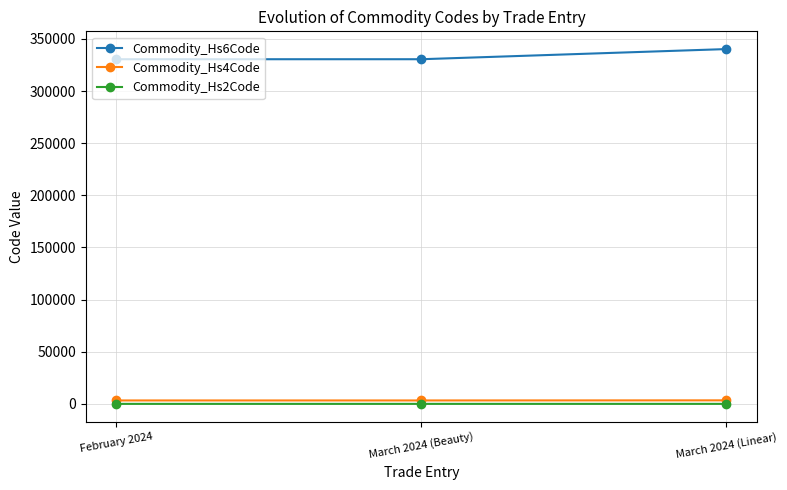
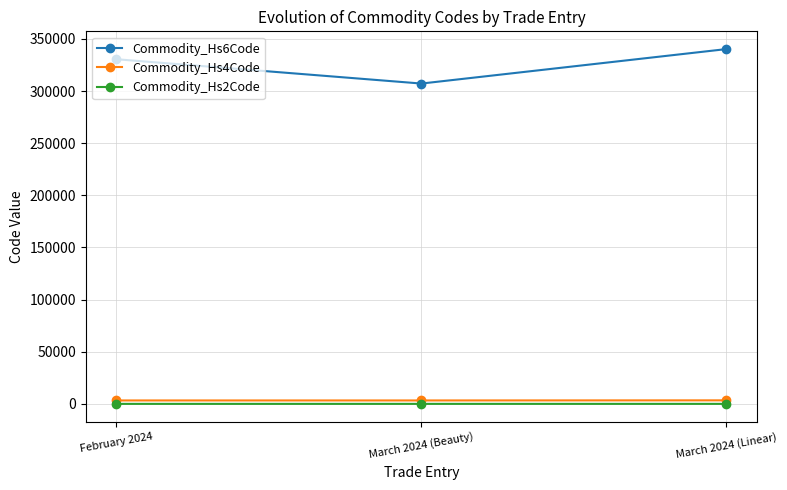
Commodity_Hs6Code, March 2024 (Beauty): 330000 -> 307000
